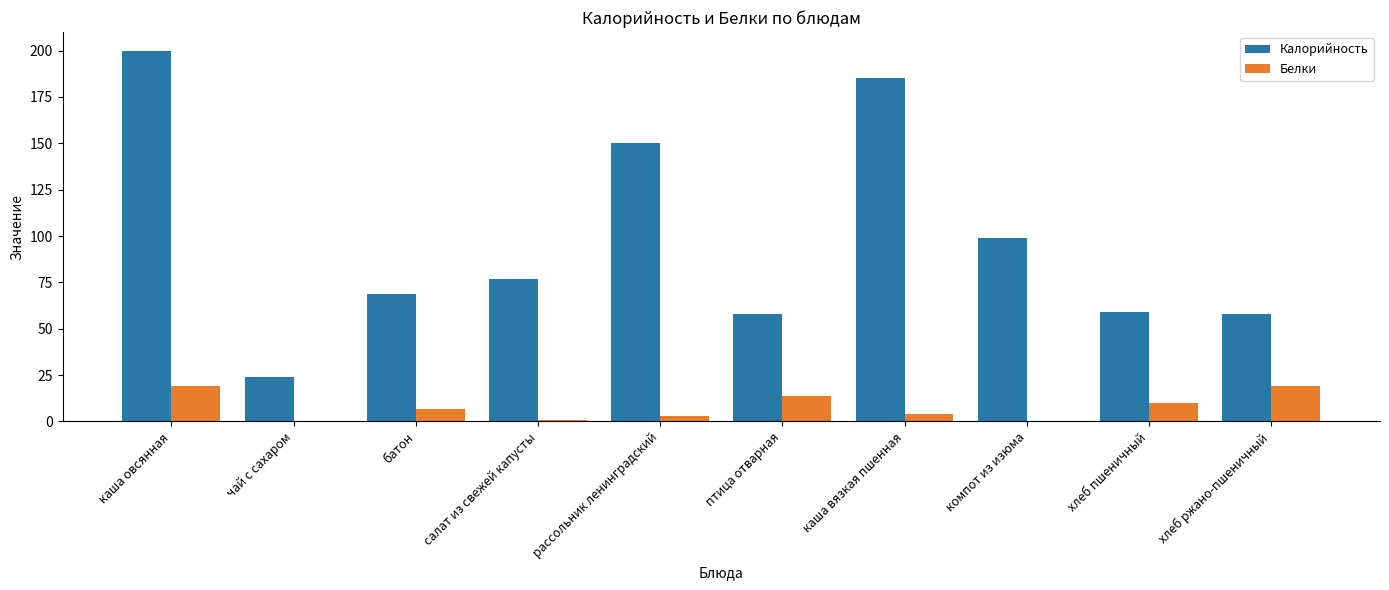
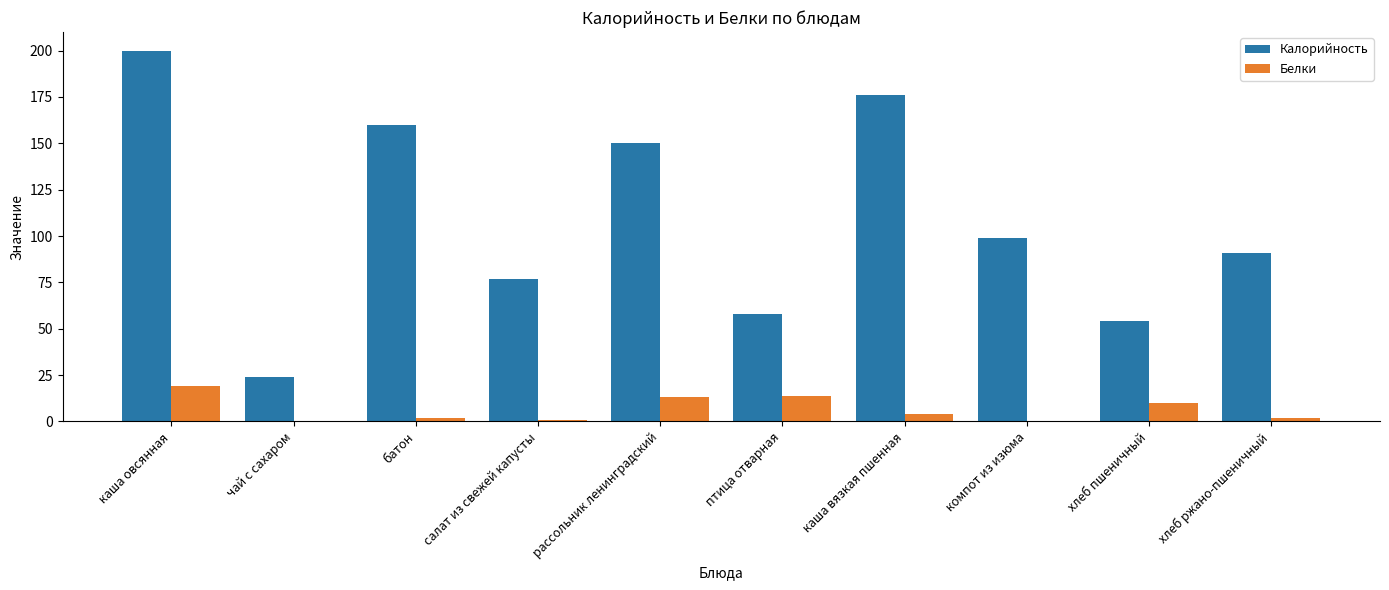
Калорийность, батон: 69 -> 160
Белки, батон: 7 -> 2
Белки, рассольник ленинградский: 3 -> 13
Калорийность, каша вязкая пшенная: 185 -> 176
Калорийность, хлеб пшеничный: 59 -> 54
Калорийность, хлеб ржано-пшеничный: 58 -> 91
Белки, хлеб ржано-пшеничный: 19 -> 2
